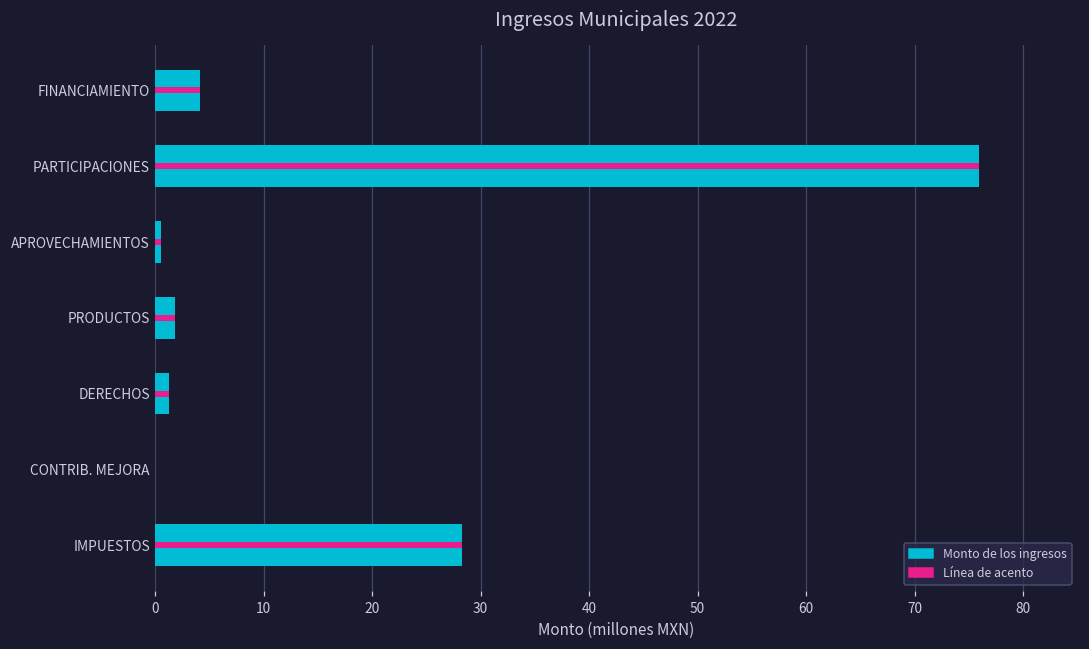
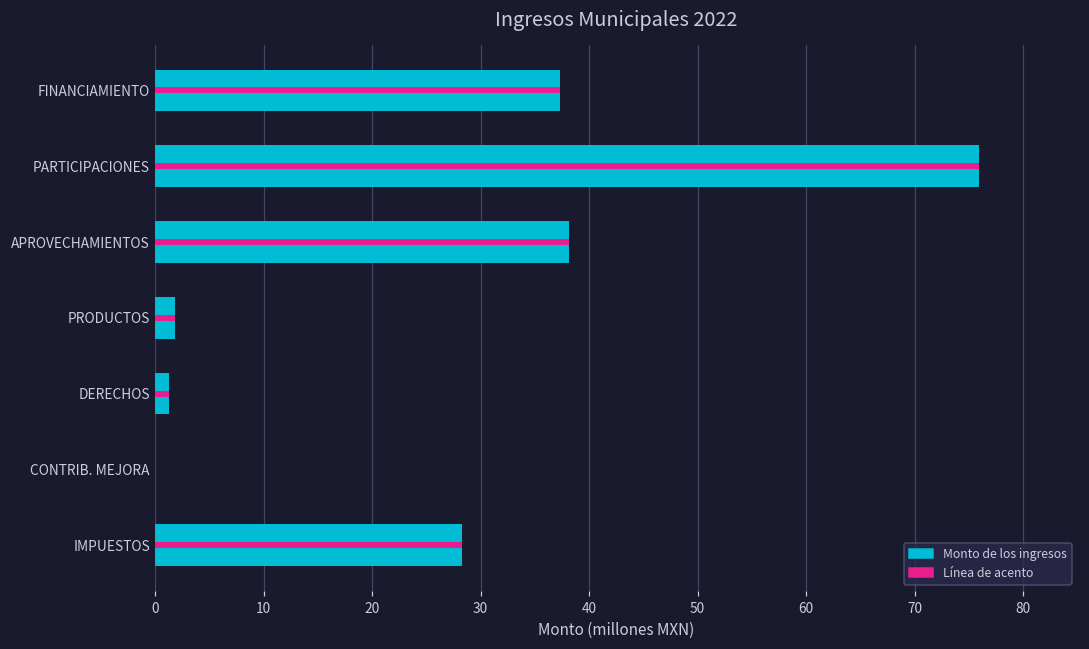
Monto de los ingresos, FINANCIAMIENTO: 4 -> 37
Monto de los ingresos, APROVECHAMIENTOS: 1 -> 38
